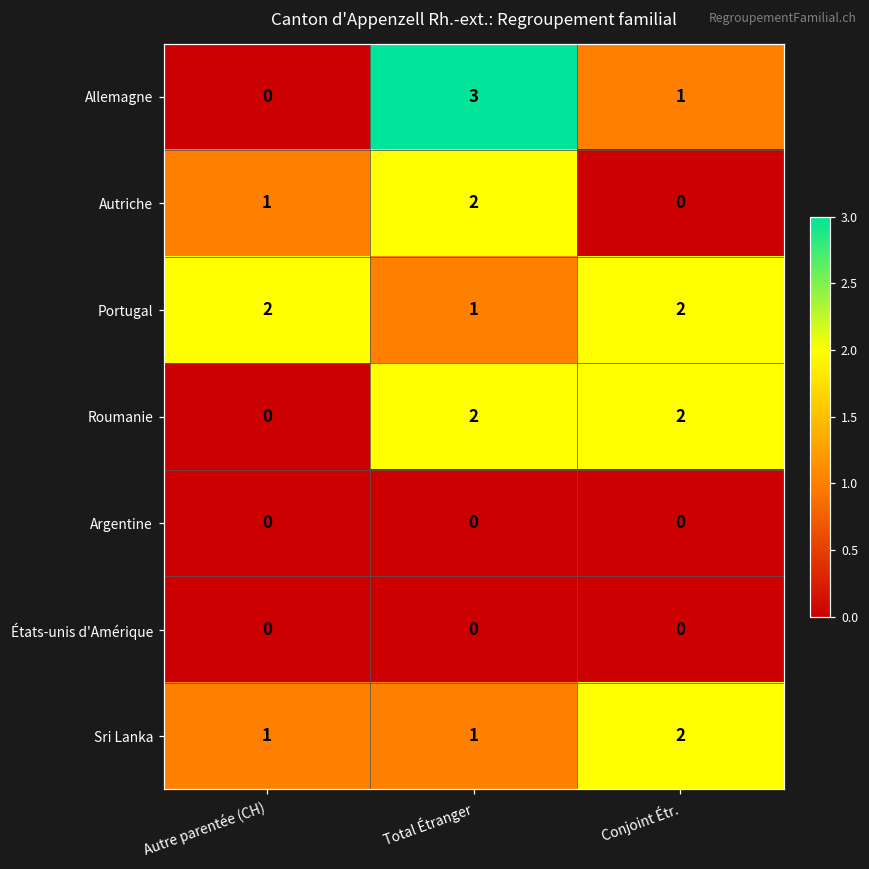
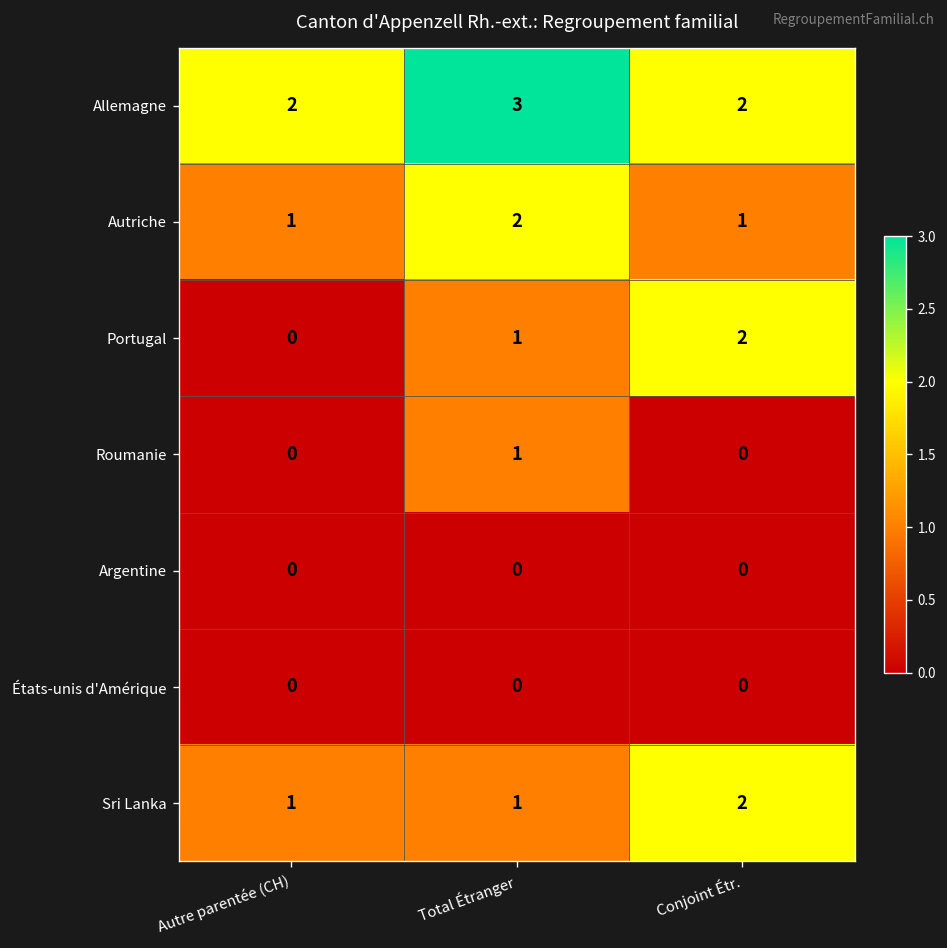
Allemagne, Autre parentée (CH): 0 -> 2
Allemagne, Conjoint Étr.: 1 -> 2
Autriche, Conjoint Étr.: 0 -> 1
Portugal, Autre parentée (CH): 2 -> 0
Roumanie, Total Étranger: 2 -> 1
Roumanie, Conjoint Étr.: 2 -> 0
